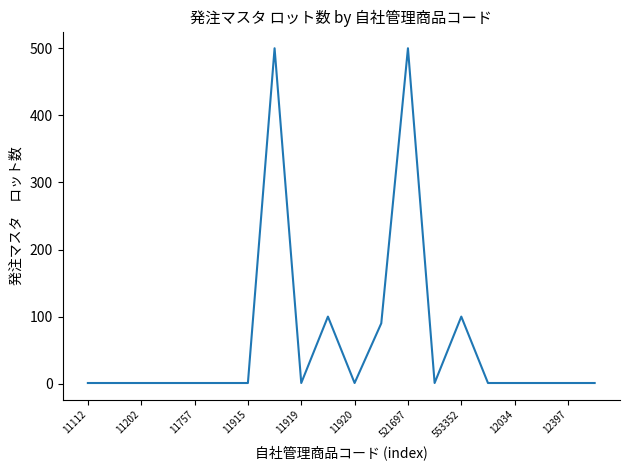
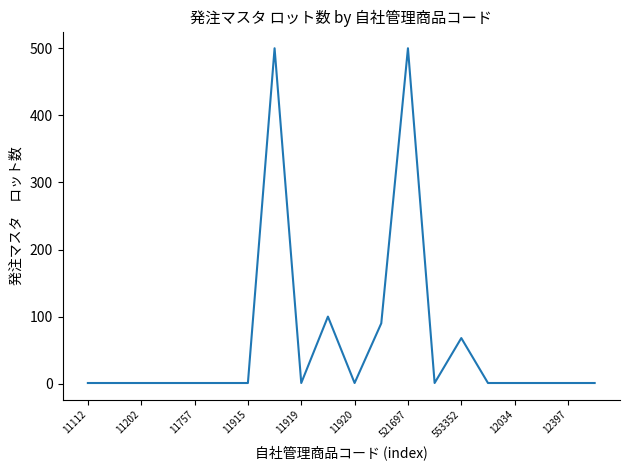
553352: 100 -> 70
